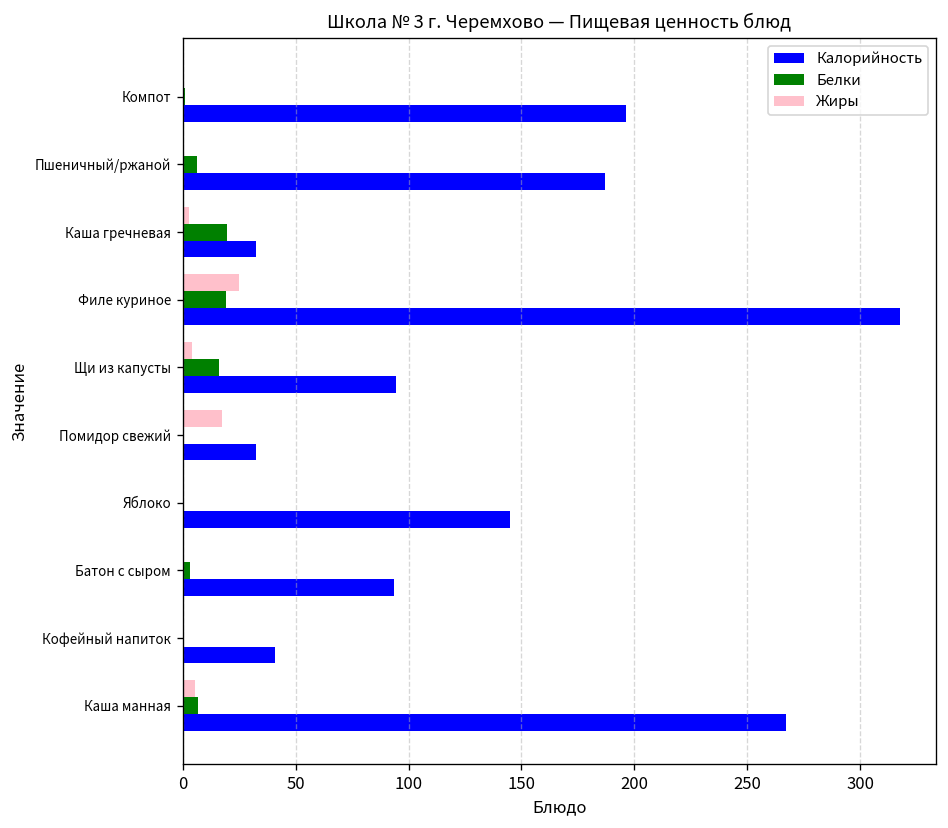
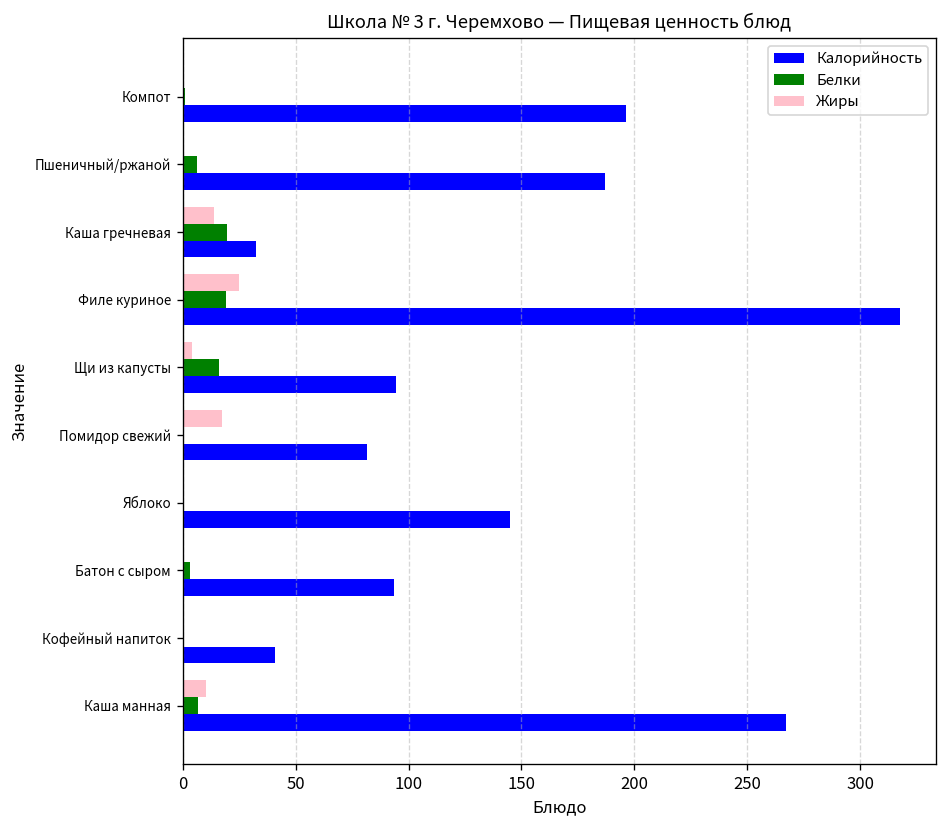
Жиры, Каша гречневая: 3 -> 14
Калорийность, Помидор свежий: 32 -> 82
Жиры, Каша манная: 5 -> 10
